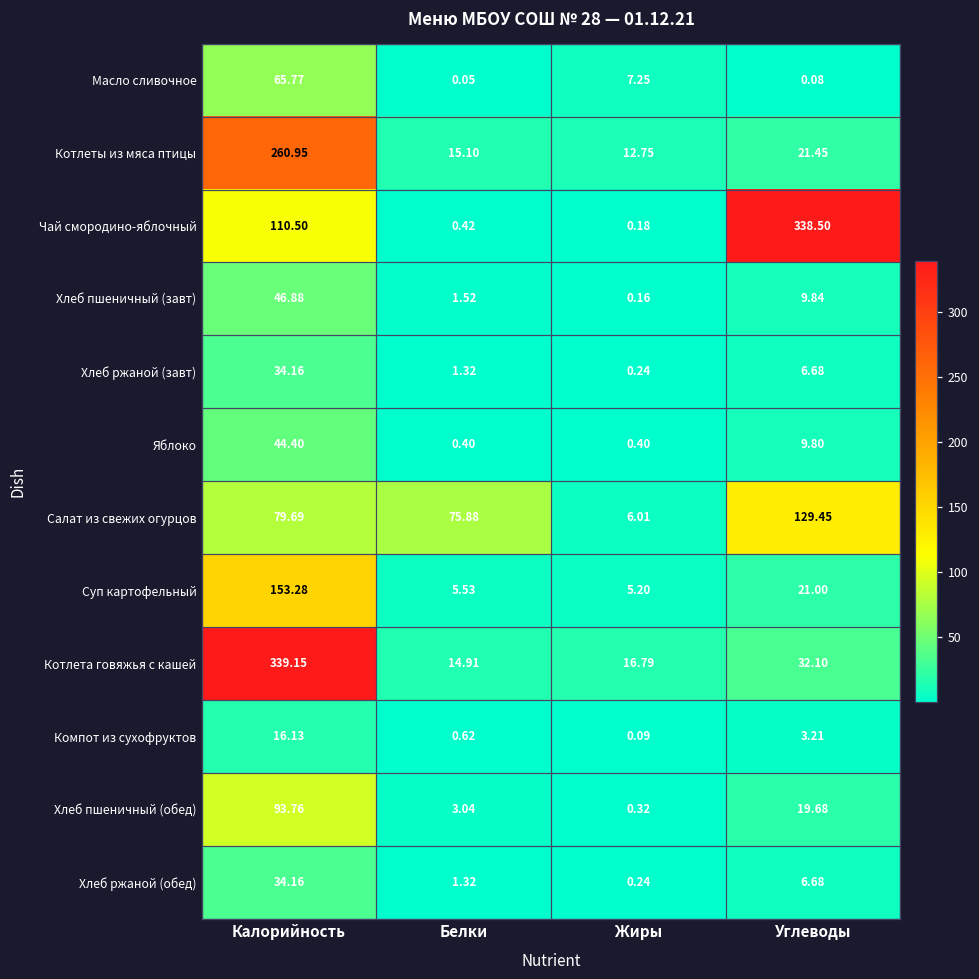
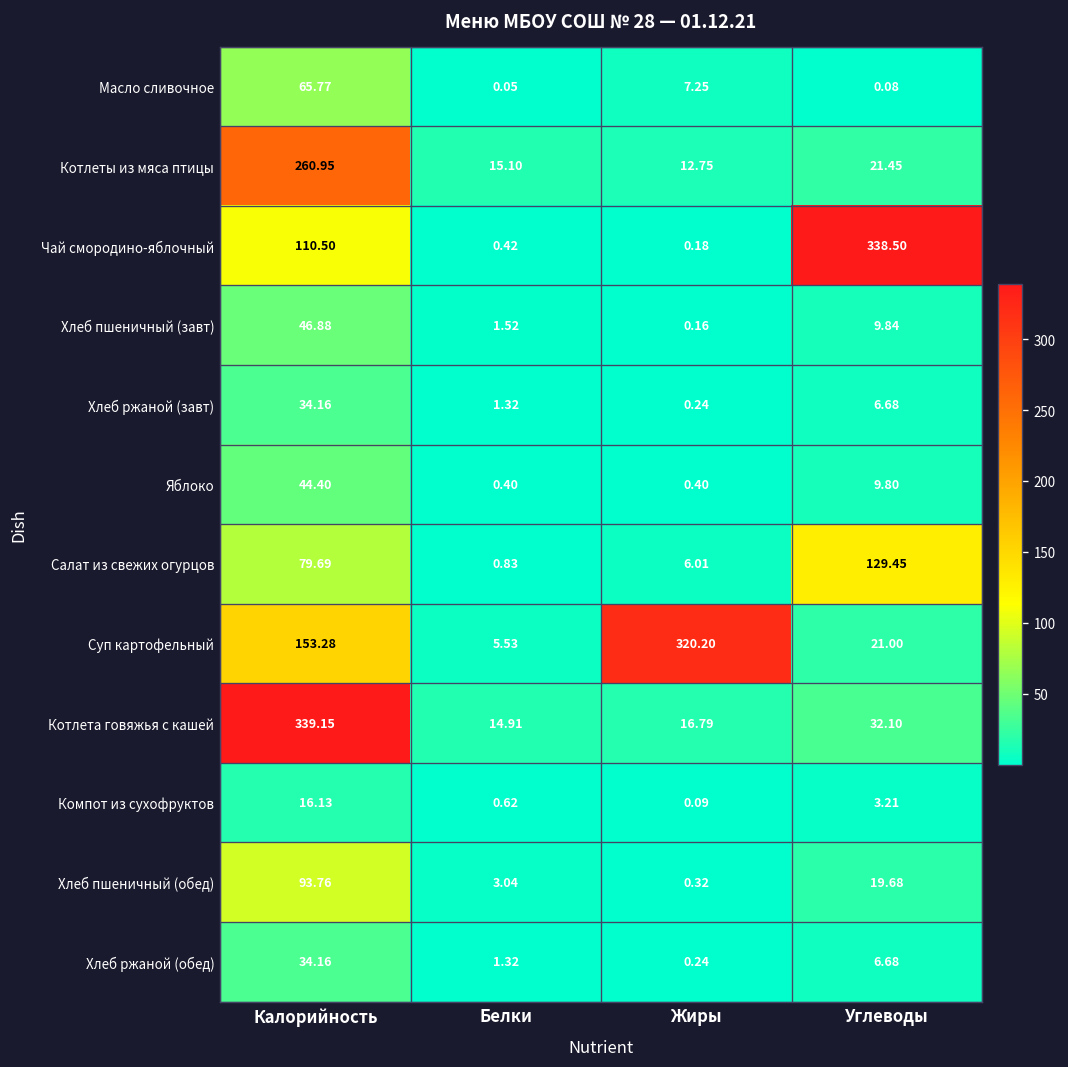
Салат из свежих огурцов, Белки: 75.88 -> 0.83
Суп картофельный, Жиры: 5.20 -> 320.20
